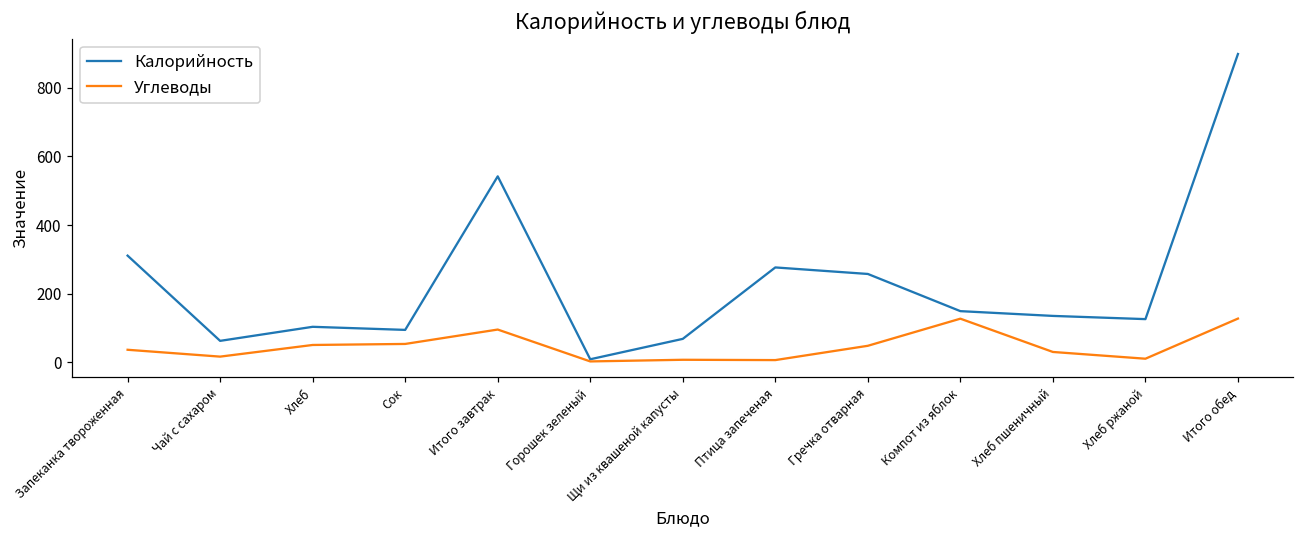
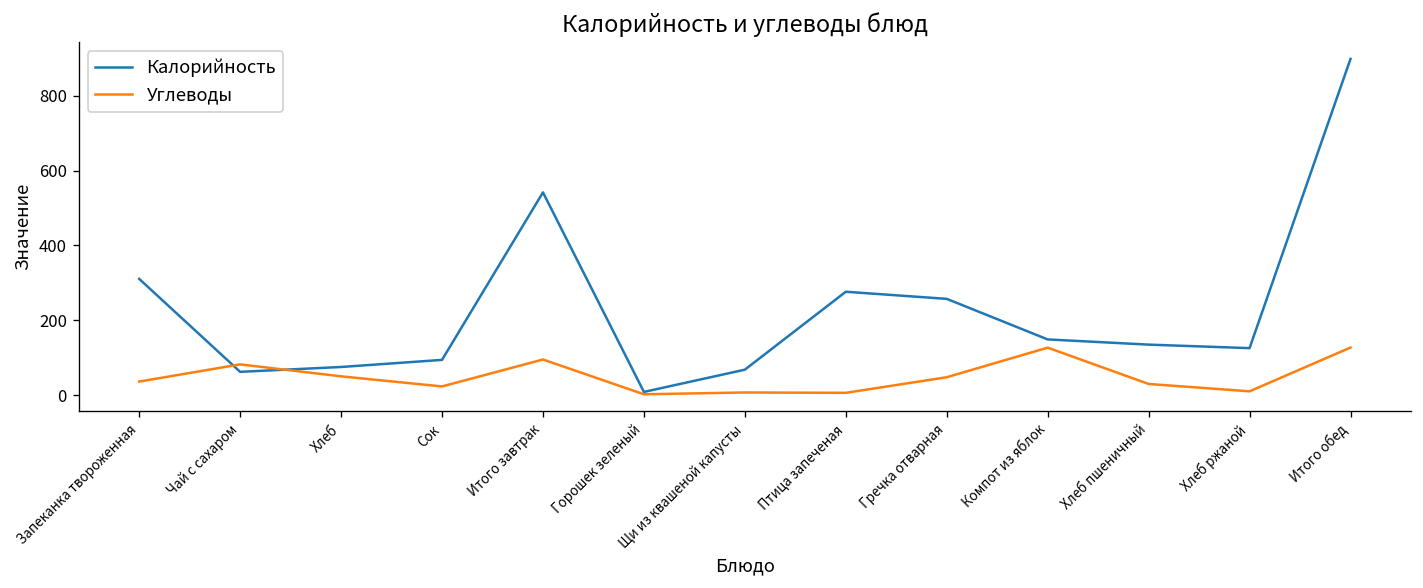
Углеводы, Чай с сахаром: 20 -> 80
Калорийность, Хлеб: 100 -> 80
Углеводы, Сок: 50 -> 20
